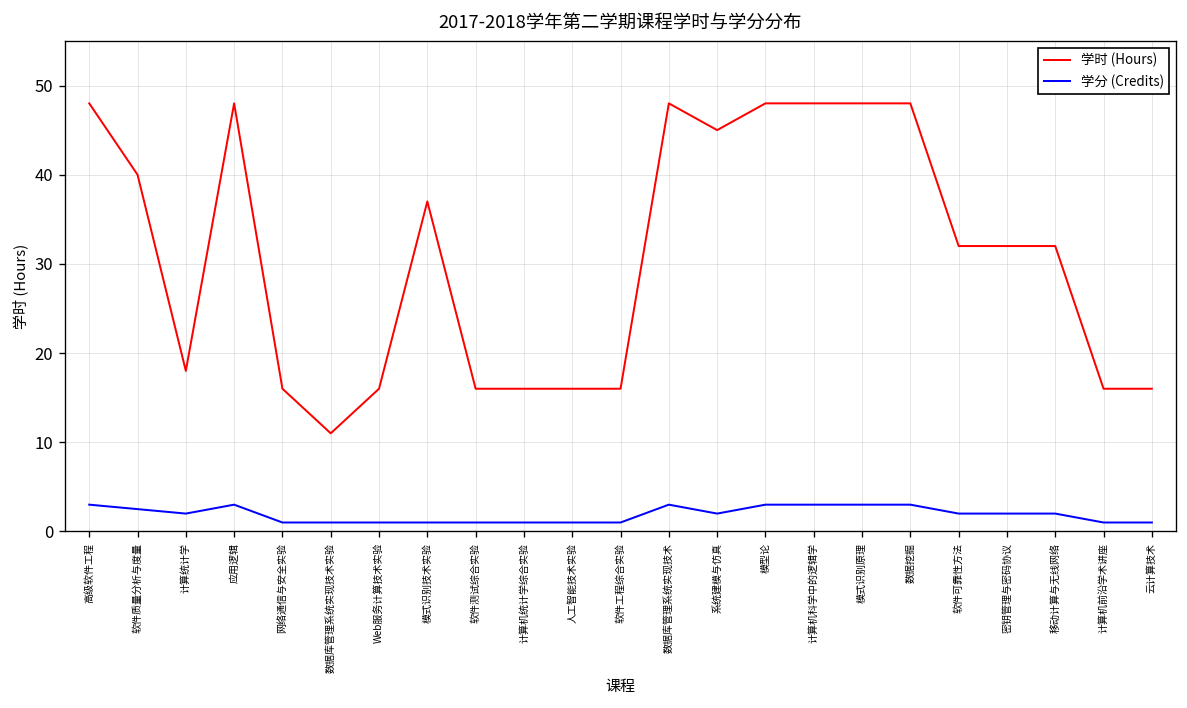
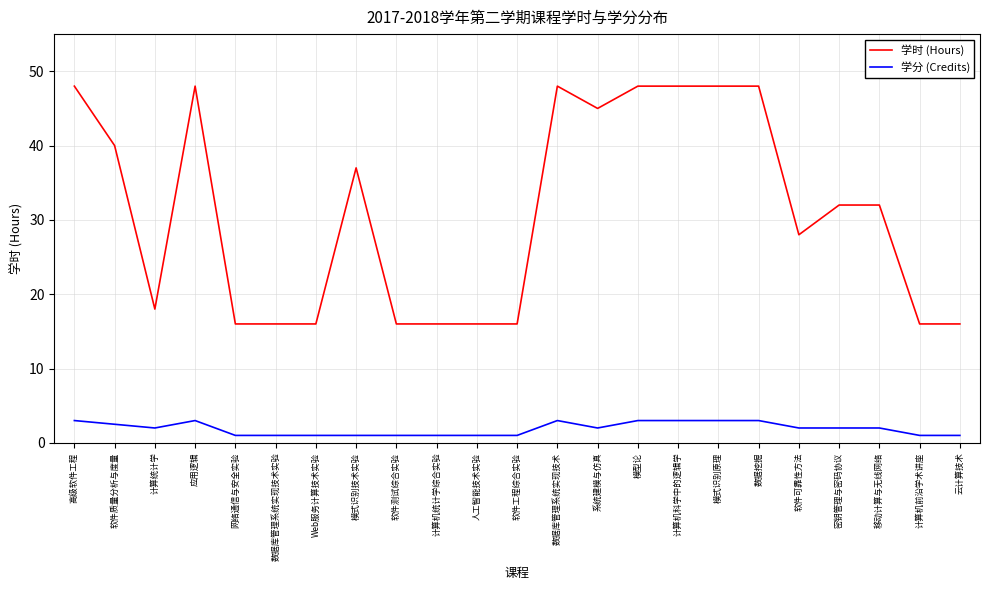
学时 (Hours), 数据库管理系统实现技术实验: 11 -> 16
学时 (Hours), 软件可靠性方法: 32 -> 28
